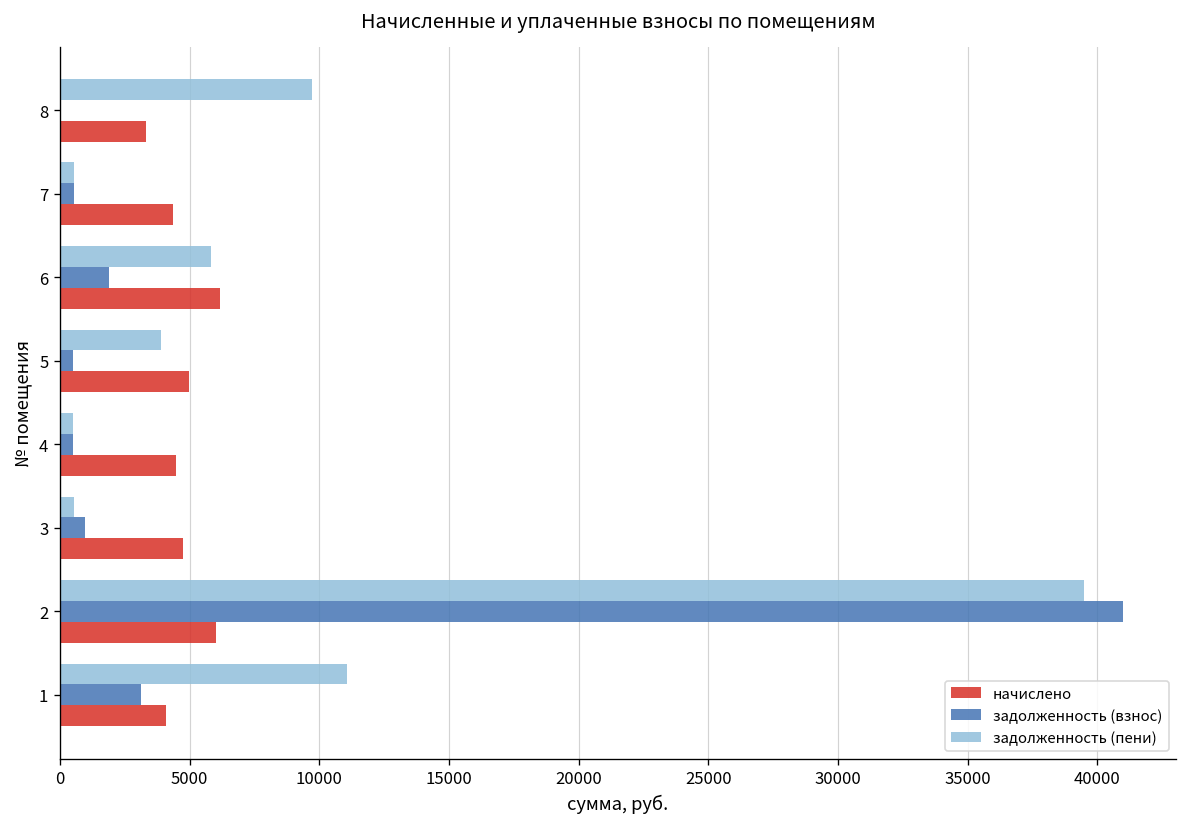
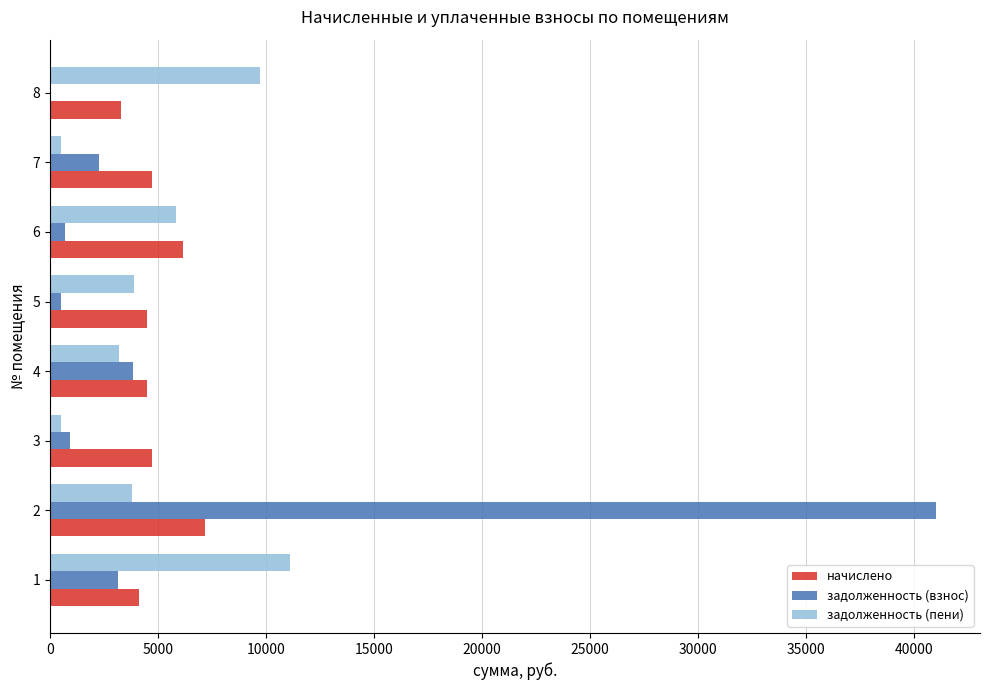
задолженность (взнос), 7: 500 -> 2300
начислено, 7: 4300 -> 4700
задолженность (взнос), 6: 1900 -> 700
начислено, 5: 5000 -> 4500
задолженность (пени), 4: 500 -> 3200
задолженность (взнос), 4: 500 -> 3800
задолженность (пени), 2: 39500 -> 3800
начислено, 2: 6000 -> 7200
